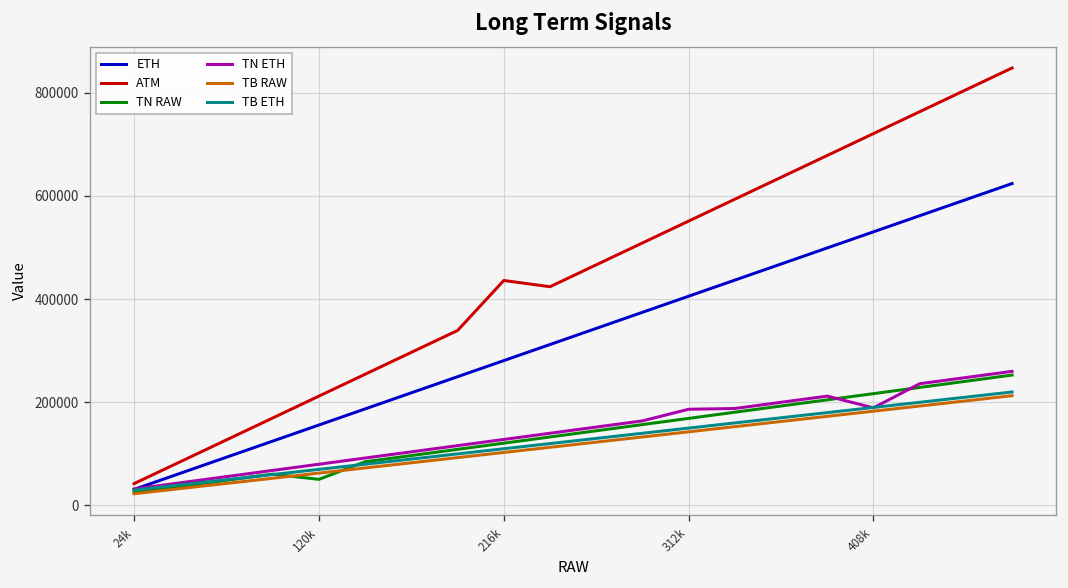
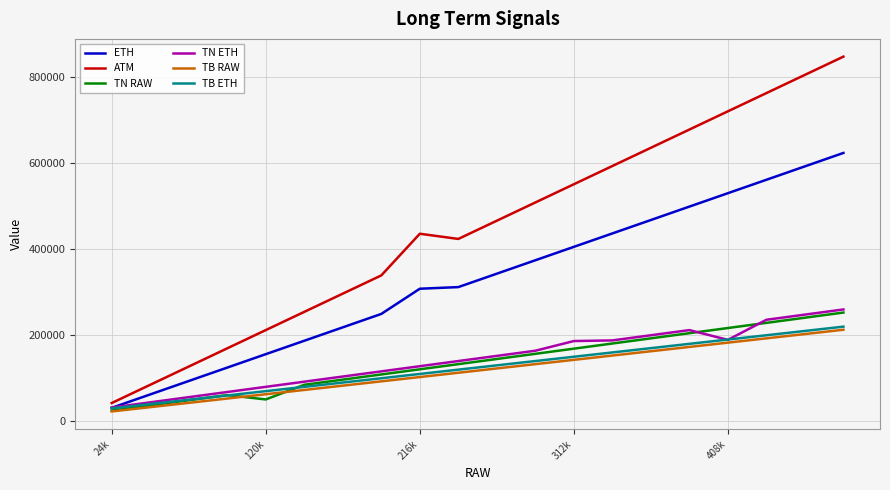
ETH, 216k: 280000 -> 310000
